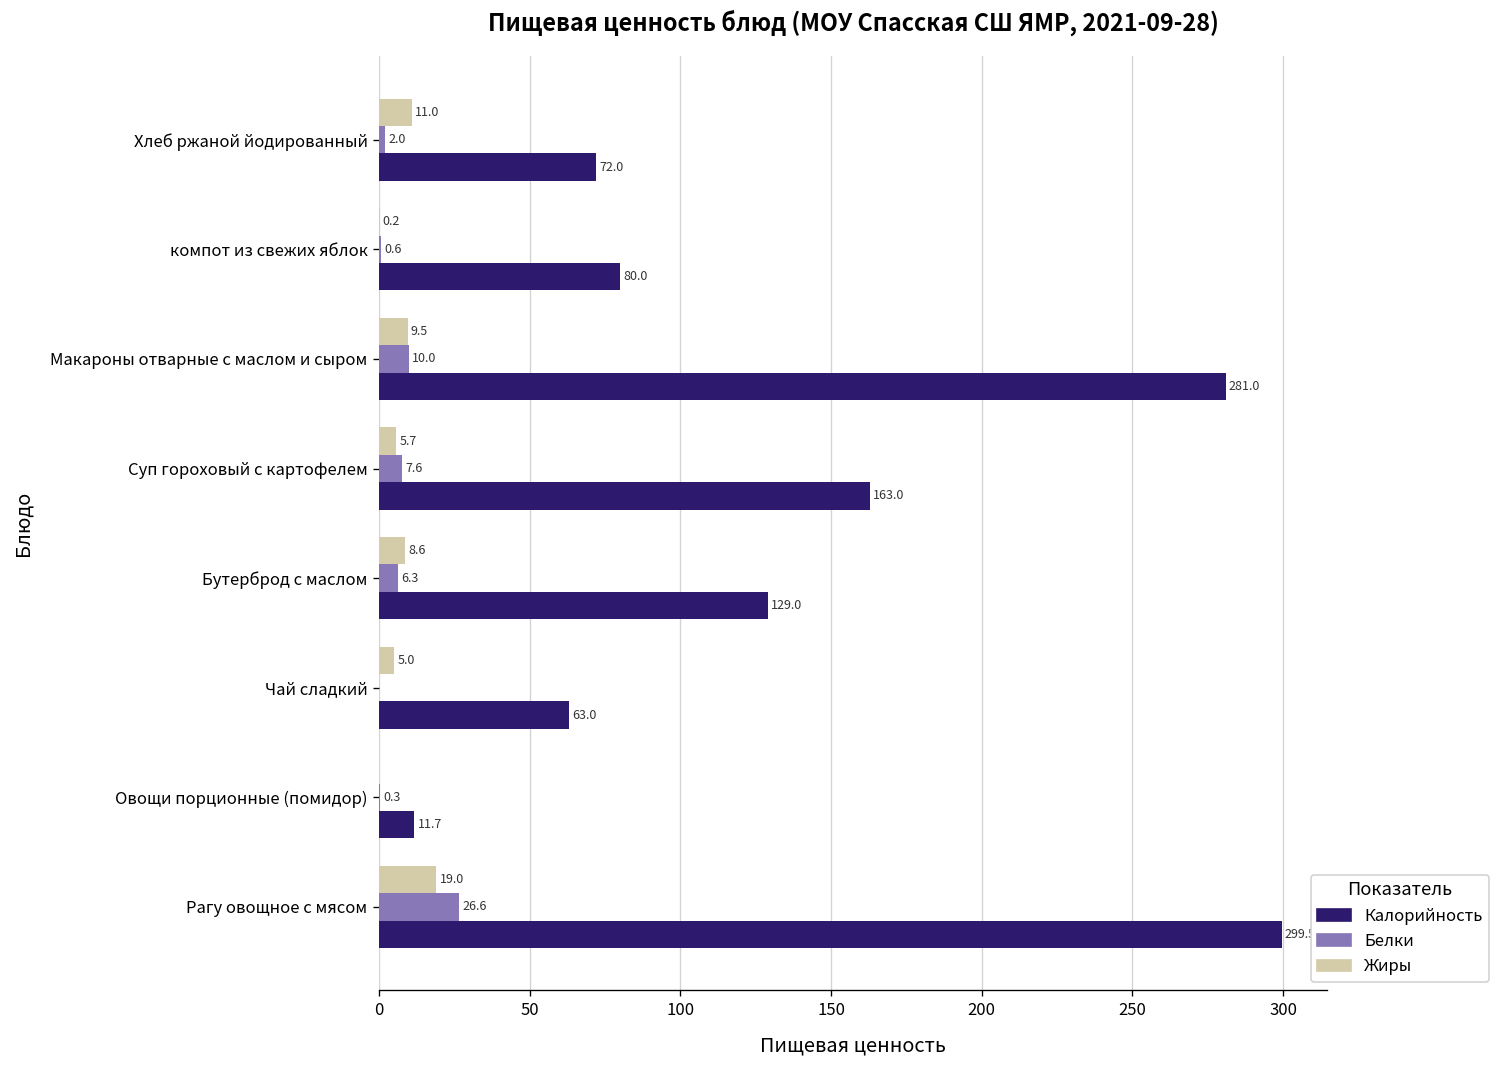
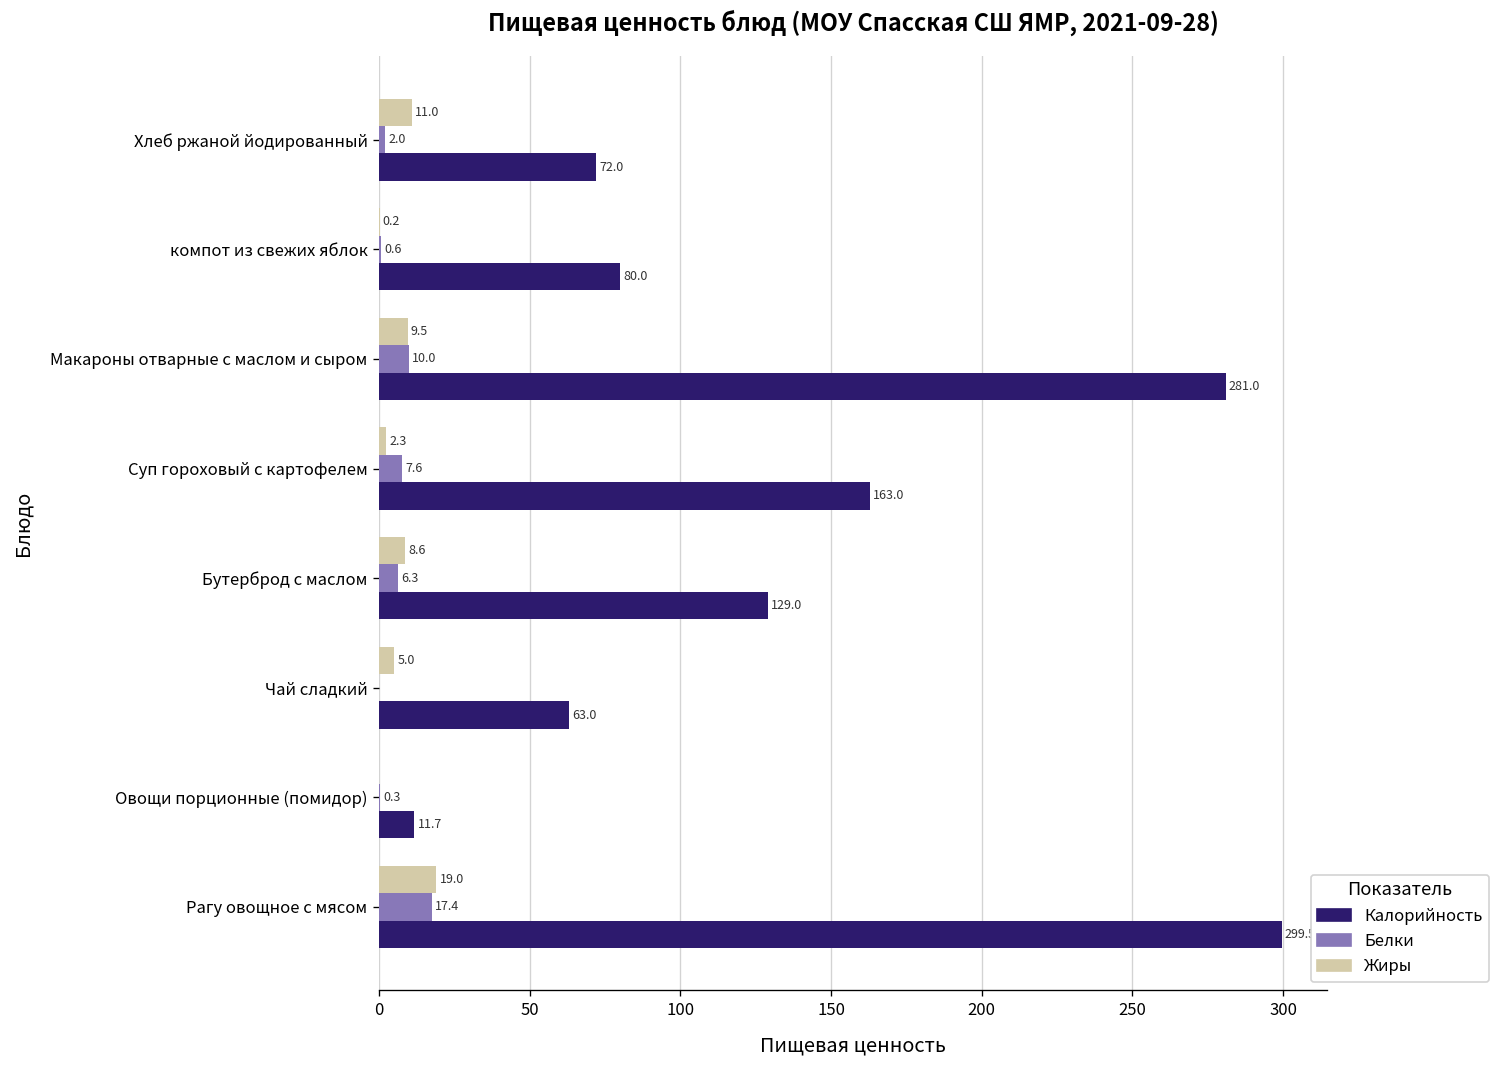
Жиры, Суп гороховый с картофелем: 5.7 -> 2.3
Белки, Рагу овощное с мясом: 26.6 -> 17.4
